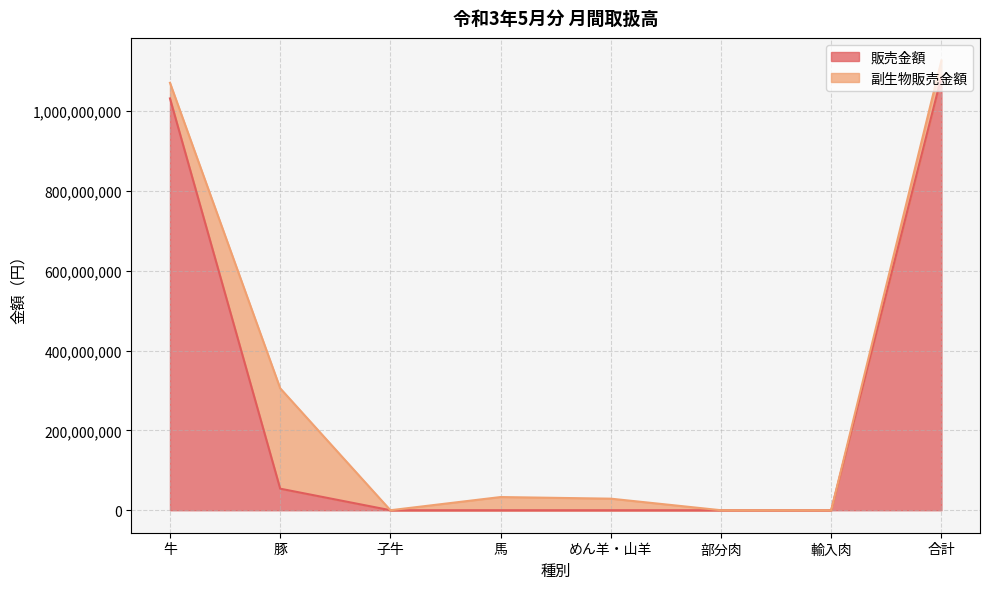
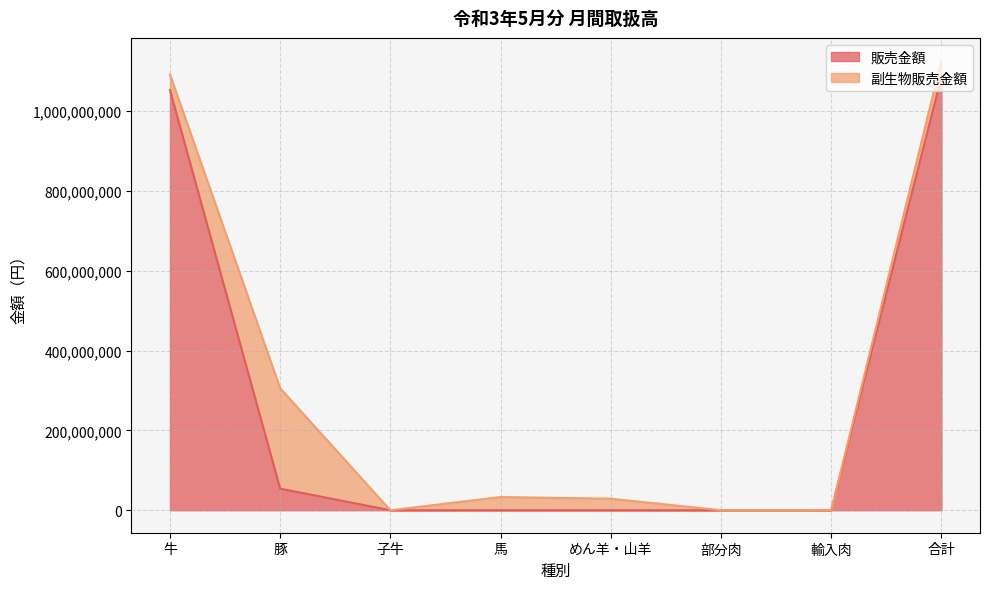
販売金額, 牛: 1,030,000,000 -> 1,050,000,000
